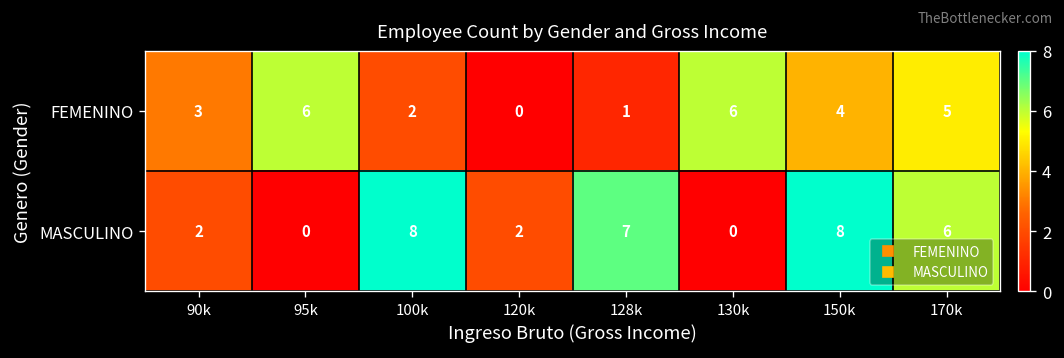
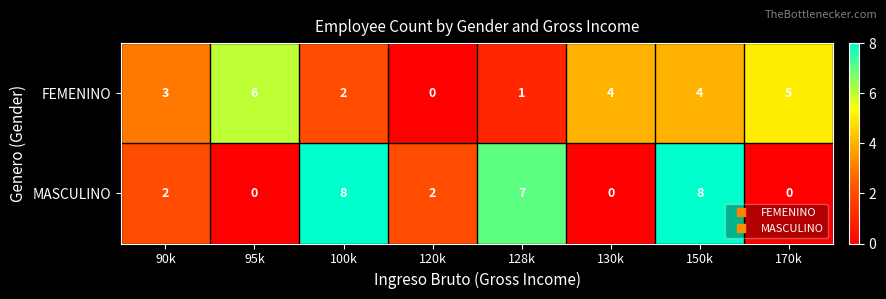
FEMENINO, 130k: 6 -> 4
MASCULINO, 170k: 6 -> 0
